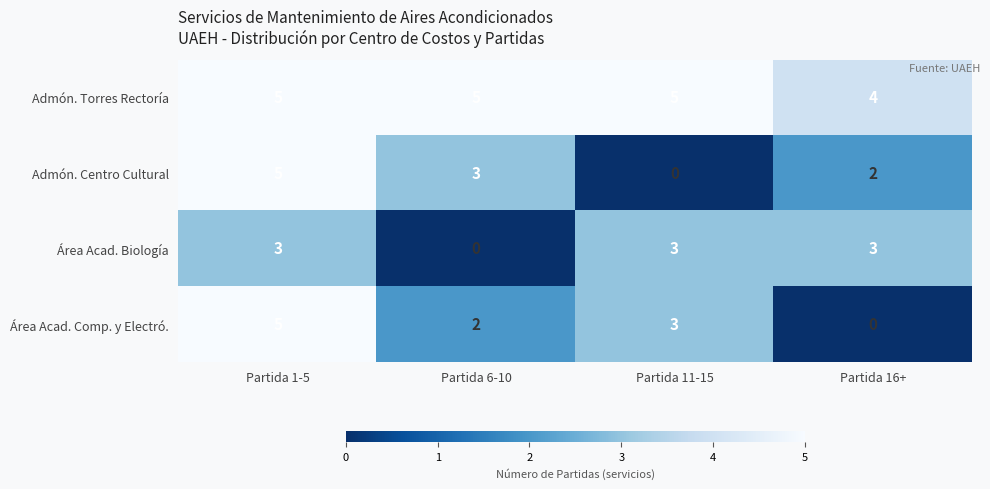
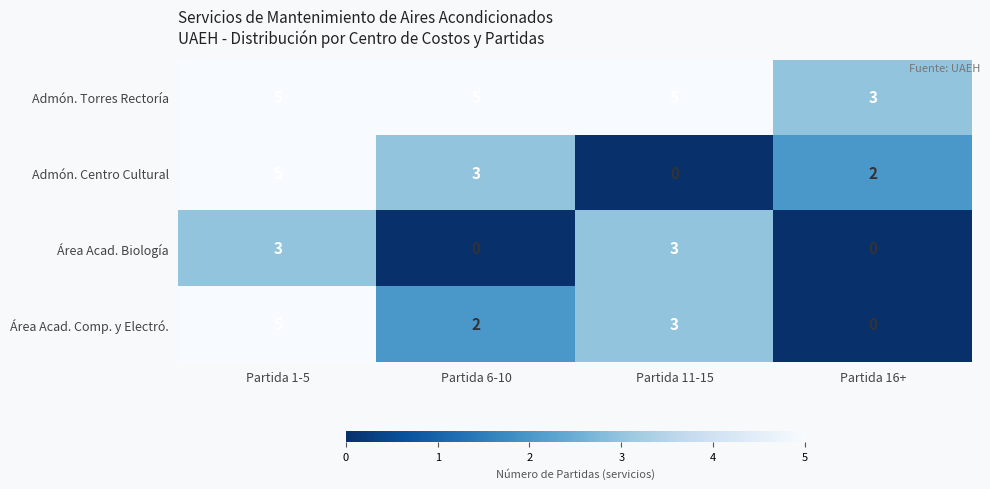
Admón. Torres Rectoría, Partida 16+: 4 -> 3
Área Acad. Biología, Partida 16+: 3 -> 0
